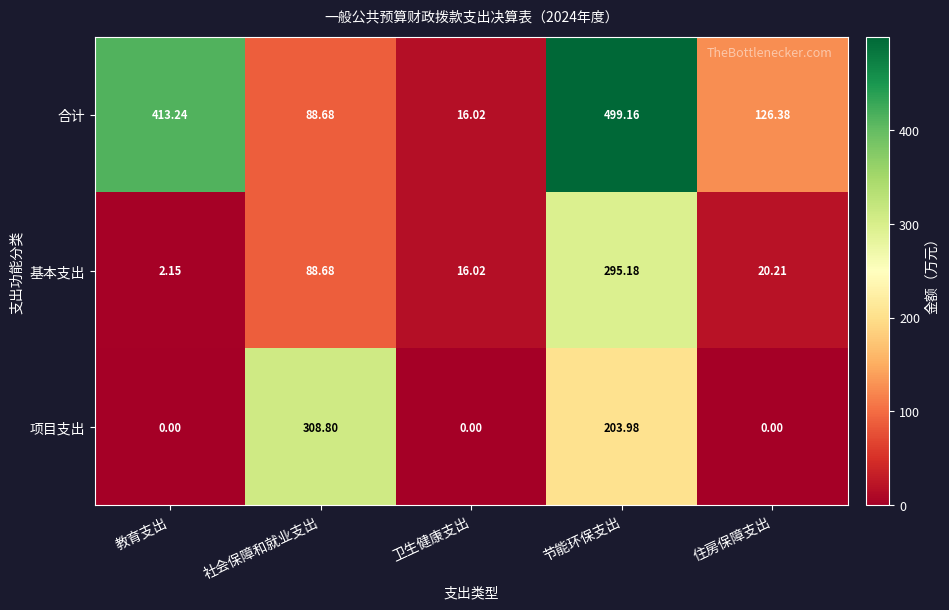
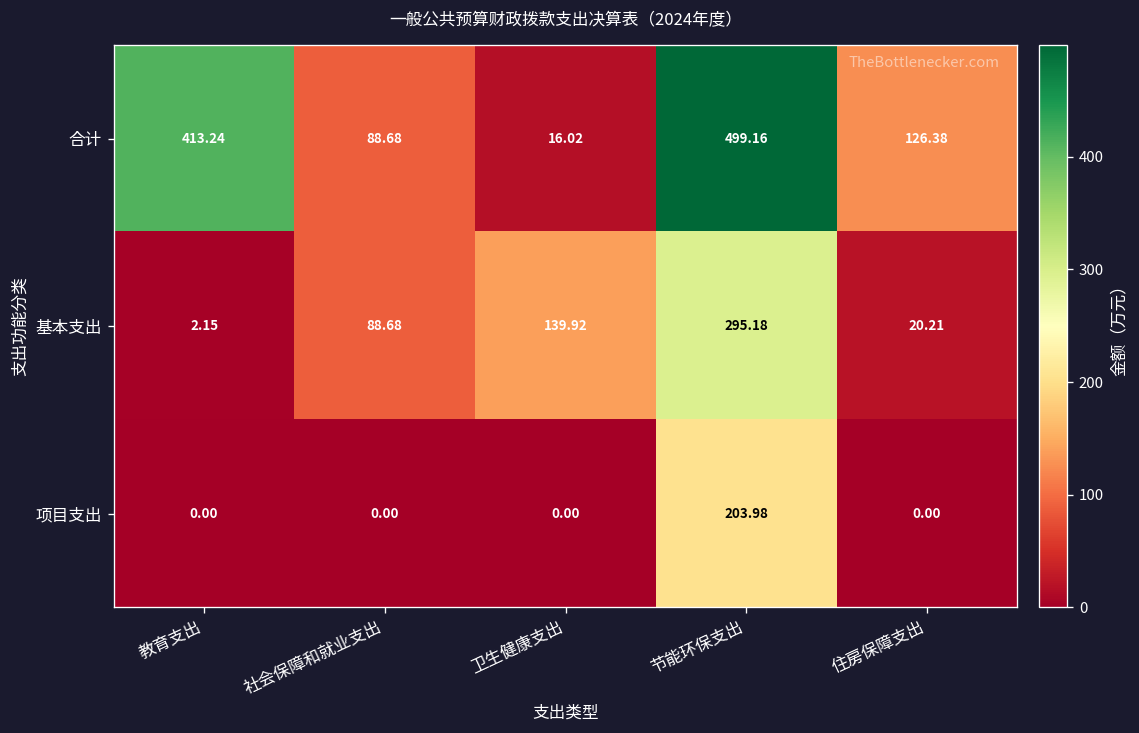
基本支出, 卫生健康支出: 16.02 -> 139.92
项目支出, 社会保障和就业支出: 308.80 -> 0.00
